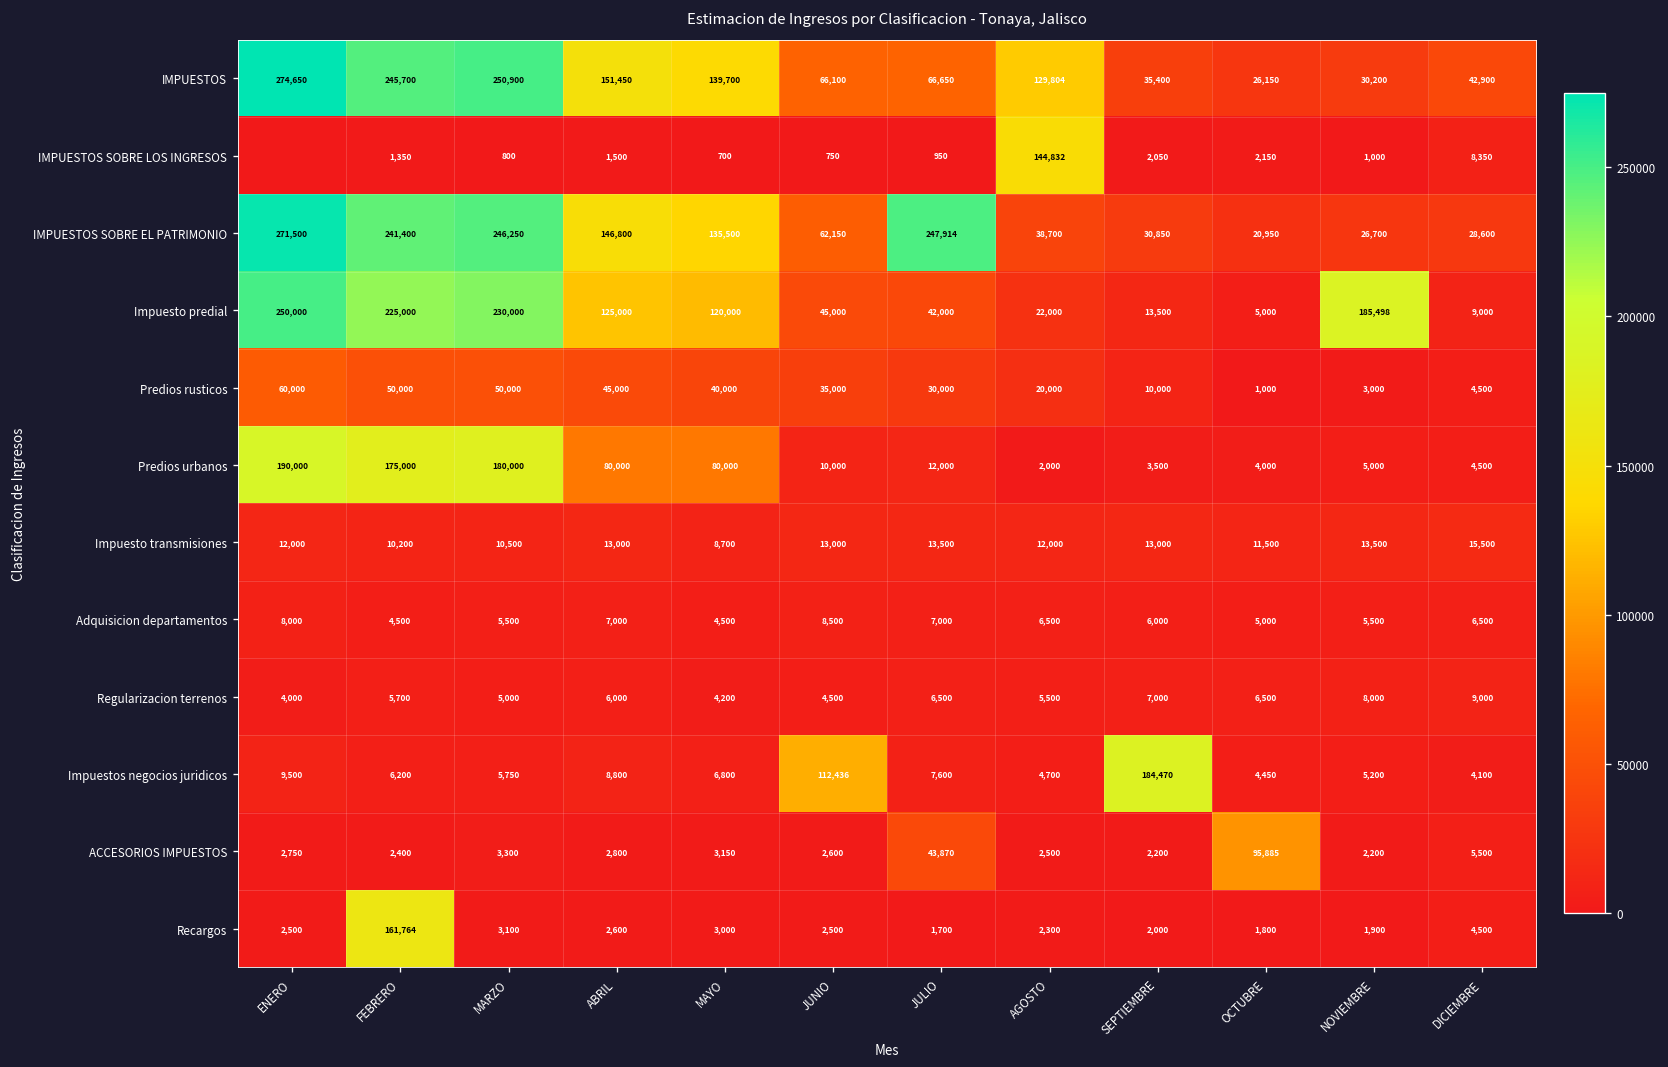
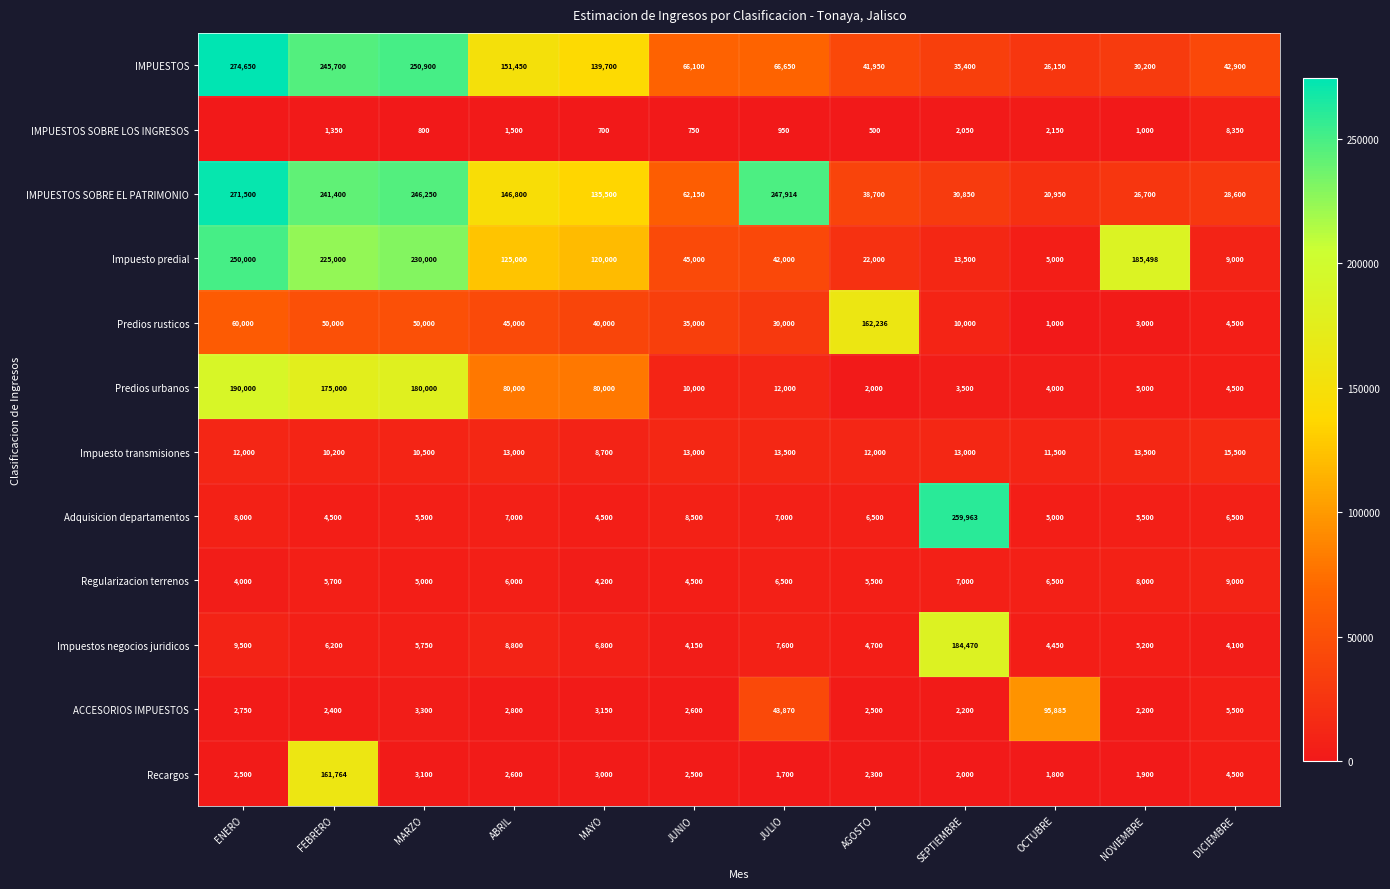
IMPUESTOS, AGOSTO: 129,804 -> 41,950
IMPUESTOS SOBRE LOS INGRESOS, AGOSTO: 144,832 -> 500
Predios rusticos, AGOSTO: 20,000 -> 162,236
Adquisicion departamentos, SEPTIEMBRE: 6,000 -> 259,963
Impuestos negocios juridicos, JUNIO: 112,436 -> 4,150
